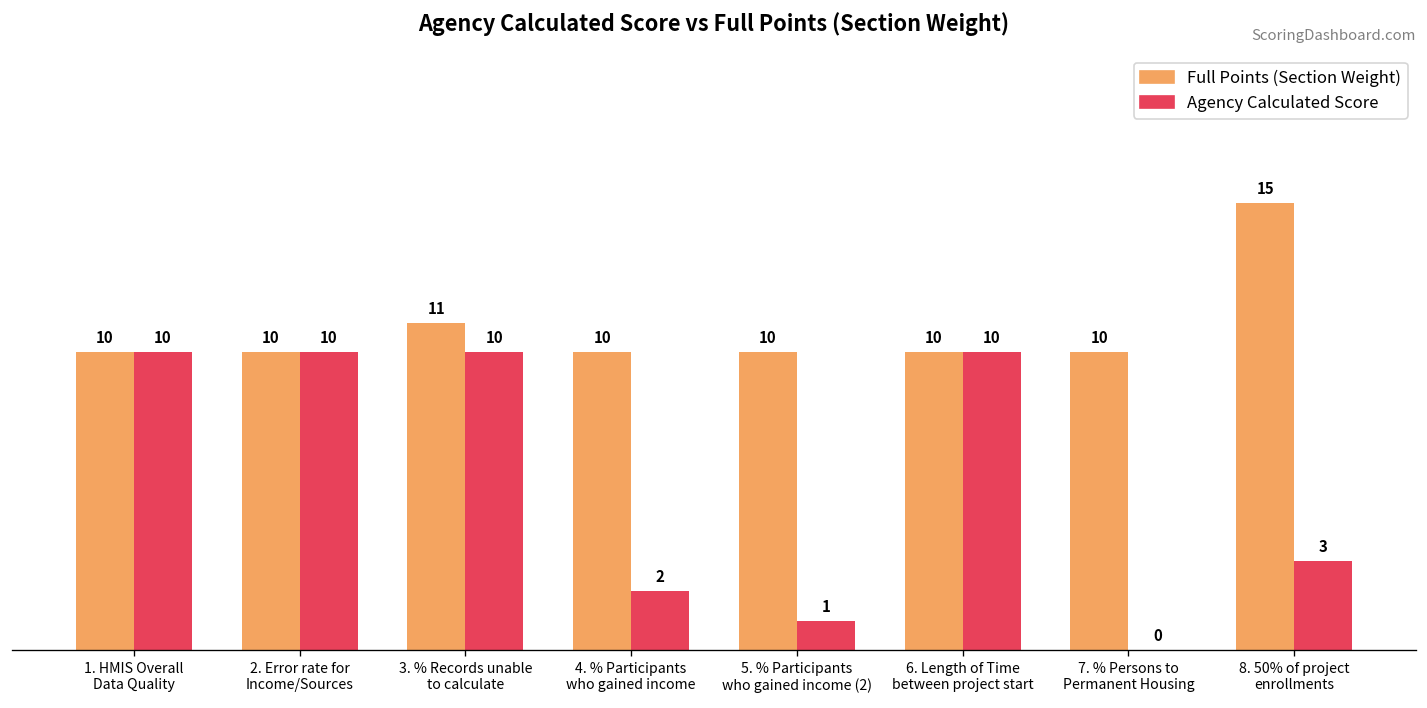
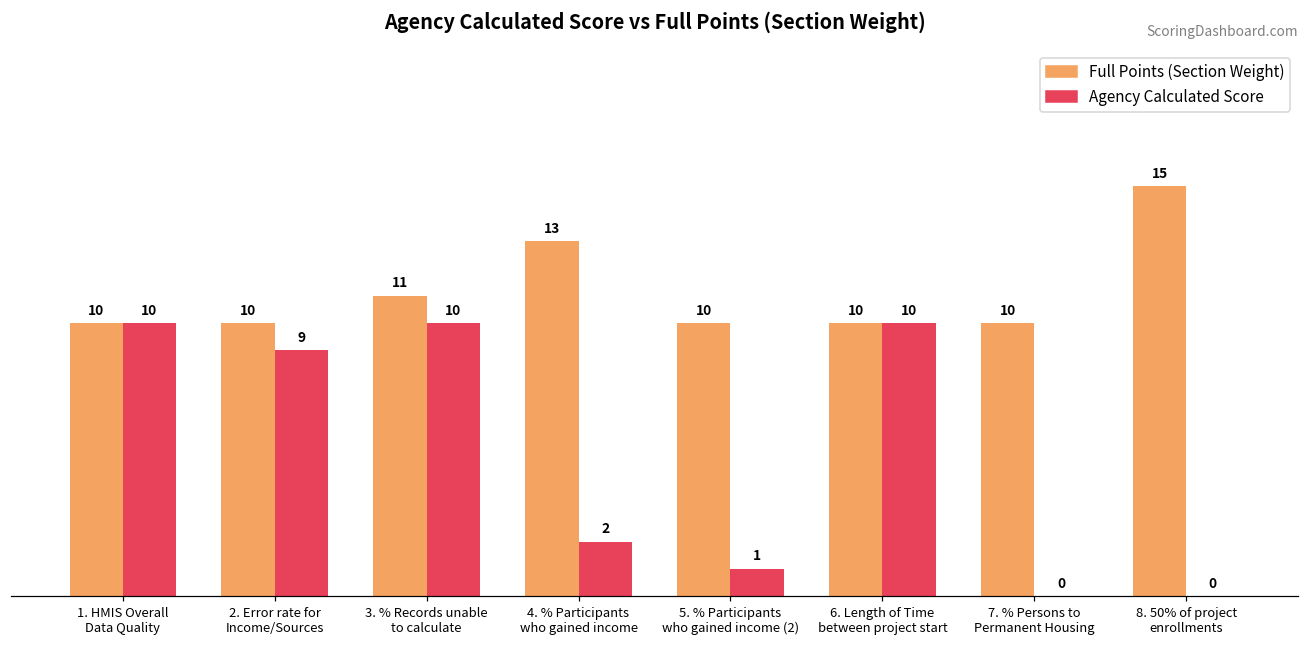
Agency Calculated Score, 2. Error rate for Income/Sources: 10 -> 9
Full Points (Section Weight), 4. % Participants who gained income: 10 -> 13
Agency Calculated Score, 8. 50% of project enrollments: 3 -> 0
